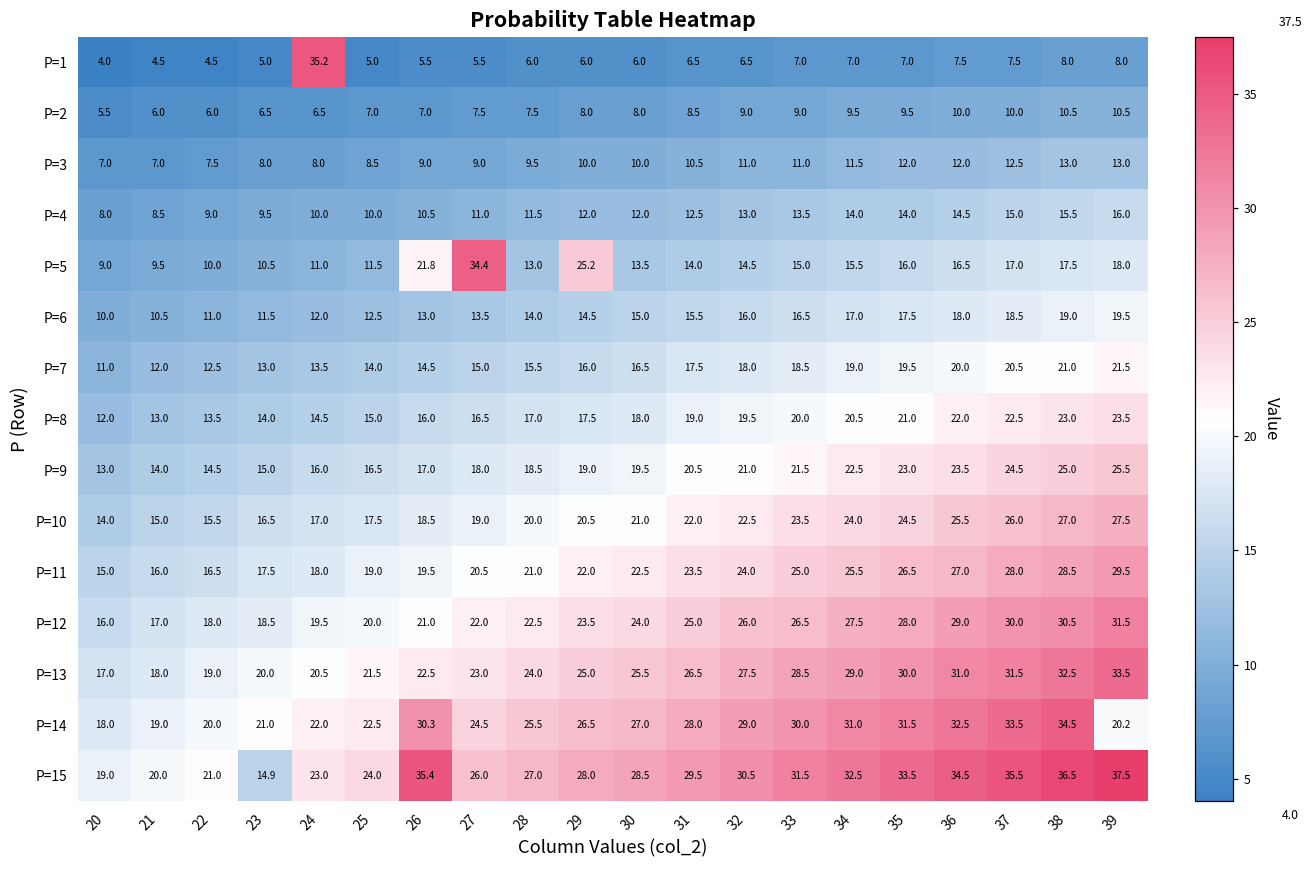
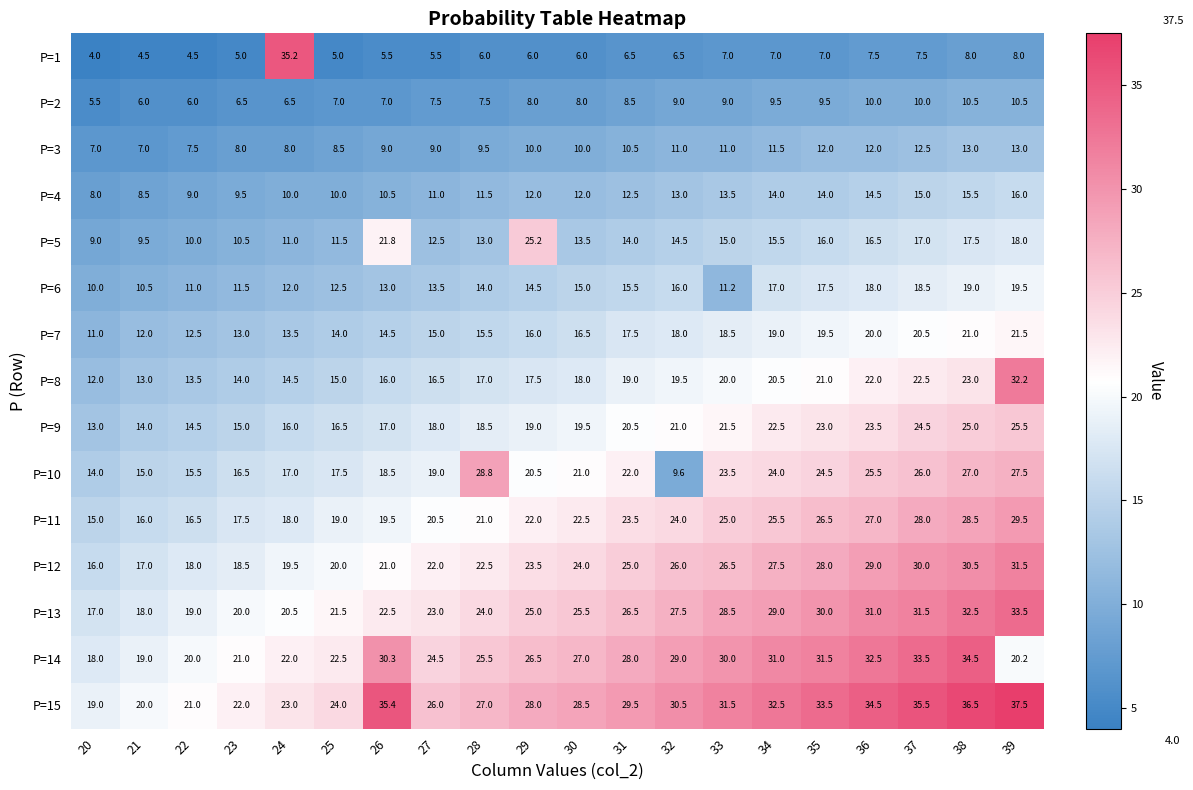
P=5, 27: 34.4 -> 12.5
P=6, 33: 16.5 -> 11.2
P=8, 39: 23.5 -> 32.2
P=10, 28: 20.0 -> 28.8
P=10, 32: 22.5 -> 9.6
P=15, 23: 14.9 -> 22.0
